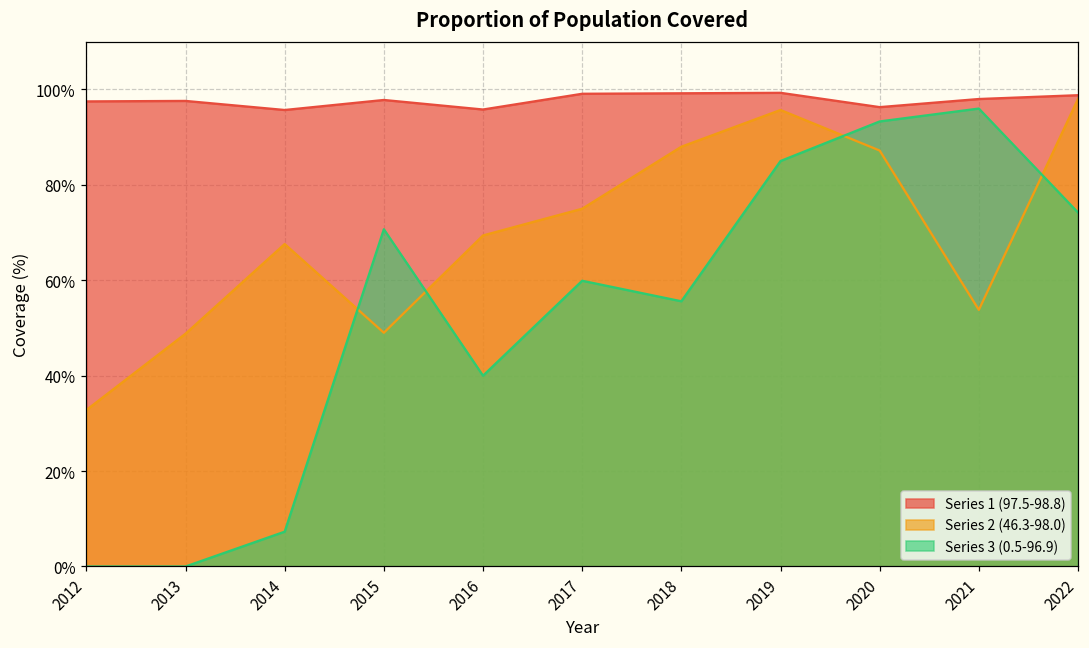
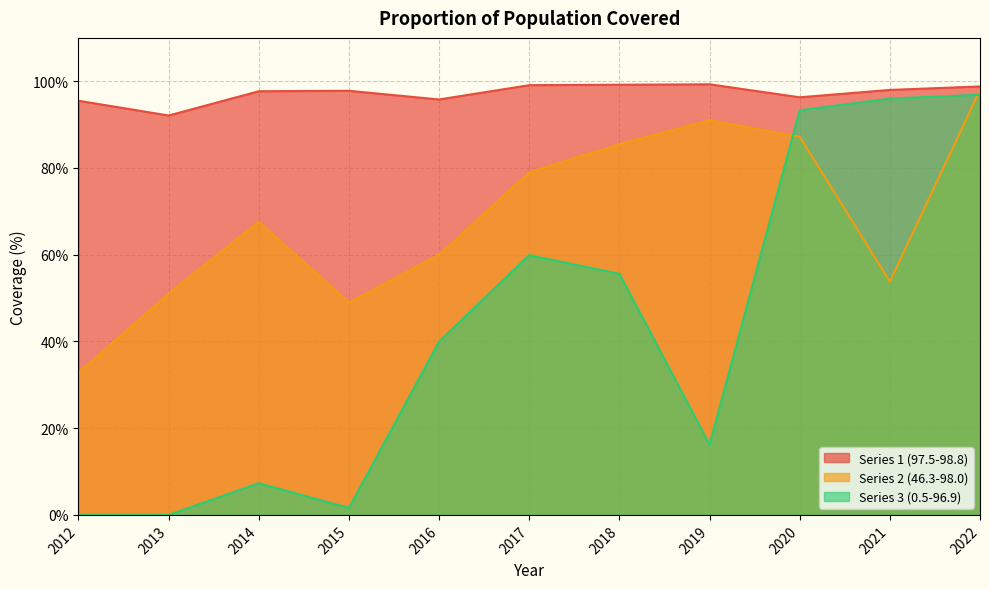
Series 1 (97.5-98.8), 2012: 98% -> 96%
Series 1 (97.5-98.8), 2013: 98% -> 92%
Series 2 (46.3-98.0), 2013: 49% -> 51%
Series 1 (97.5-98.8), 2014: 96% -> 98%
Series 3 (0.5-96.9), 2015: 71% -> 2%
Series 2 (46.3-98.0), 2016: 69% -> 60%
Series 2 (46.3-98.0), 2017: 75% -> 79%
Series 2 (46.3-98.0), 2018: 88% -> 86%
Series 2 (46.3-98.0), 2019: 96% -> 91%
Series 3 (0.5-96.9), 2019: 85% -> 16%
Series 3 (0.5-96.9), 2022: 74% -> 97%
